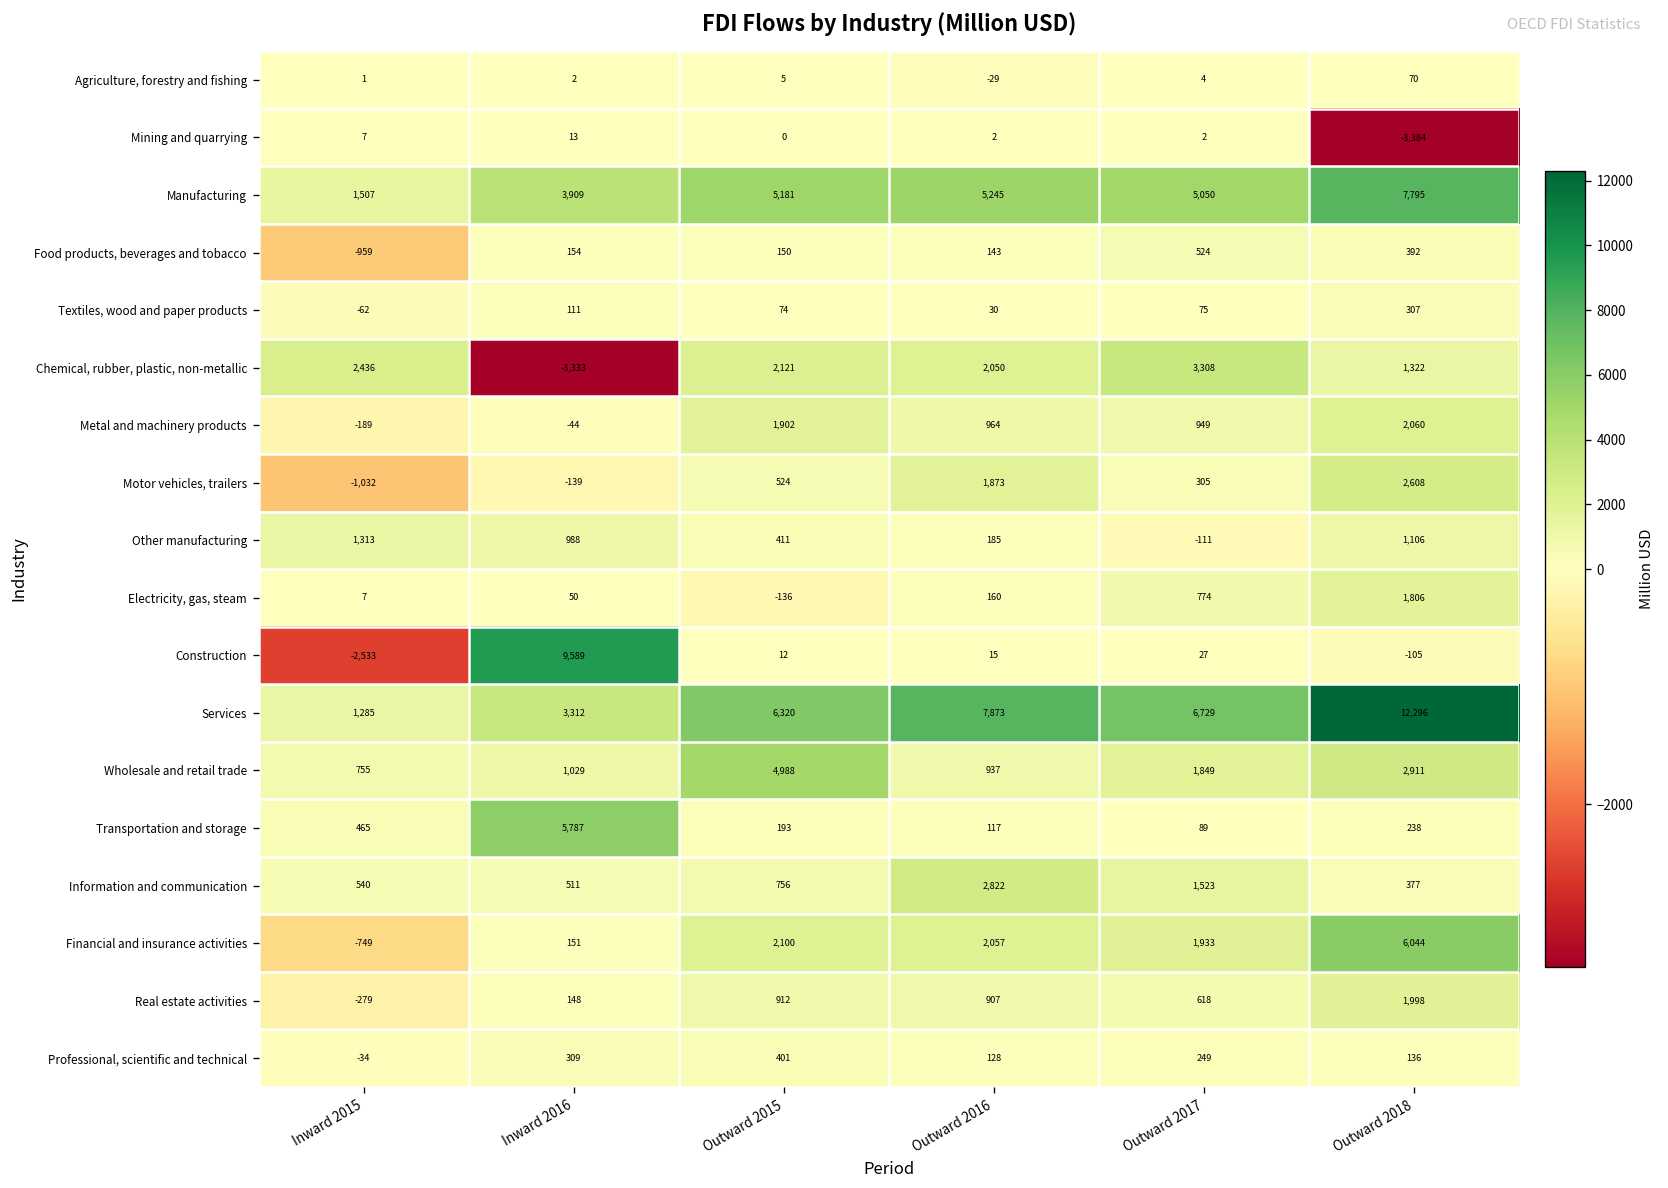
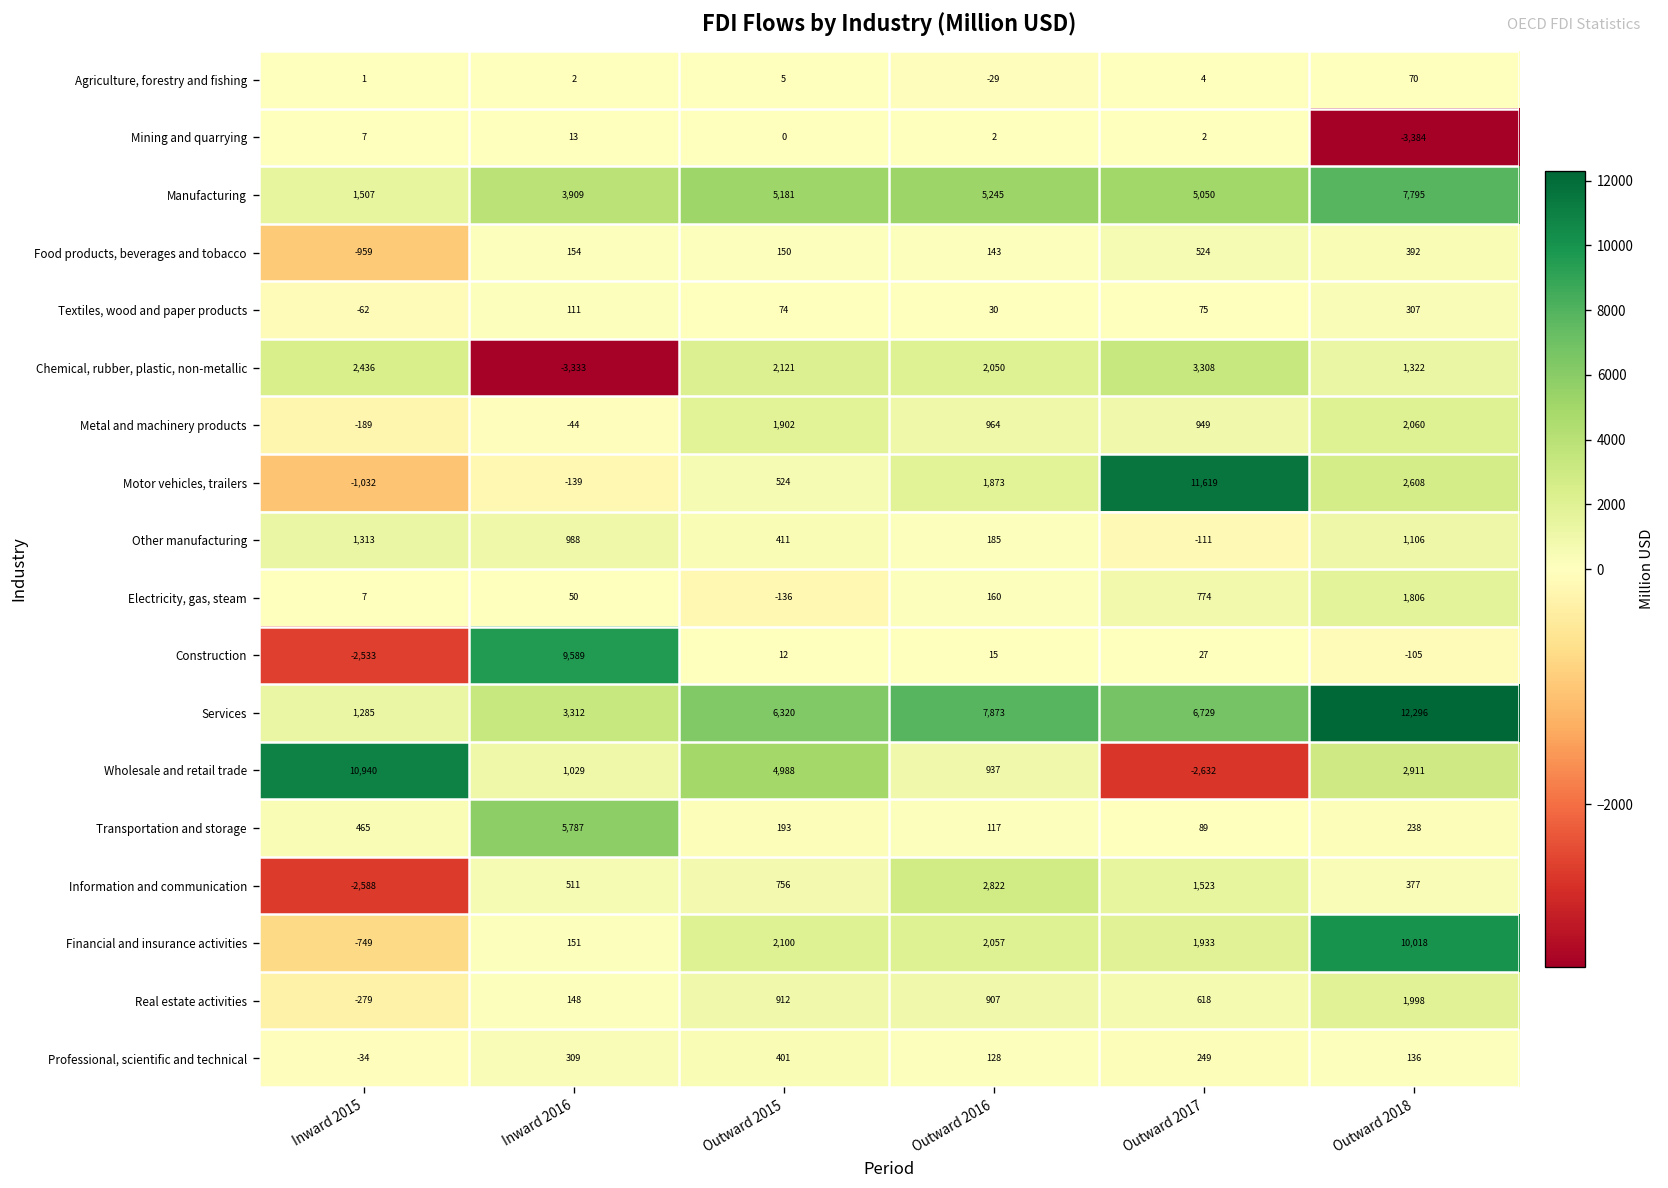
Motor vehicles, trailers, Outward 2017: 305 -> 11,619
Wholesale and retail trade, Inward 2015: 755 -> 10,940
Wholesale and retail trade, Outward 2017: 1,849 -> -2,632
Information and communication, Inward 2015: 540 -> -2,588
Financial and insurance activities, Outward 2018: 6,044 -> 10,018
